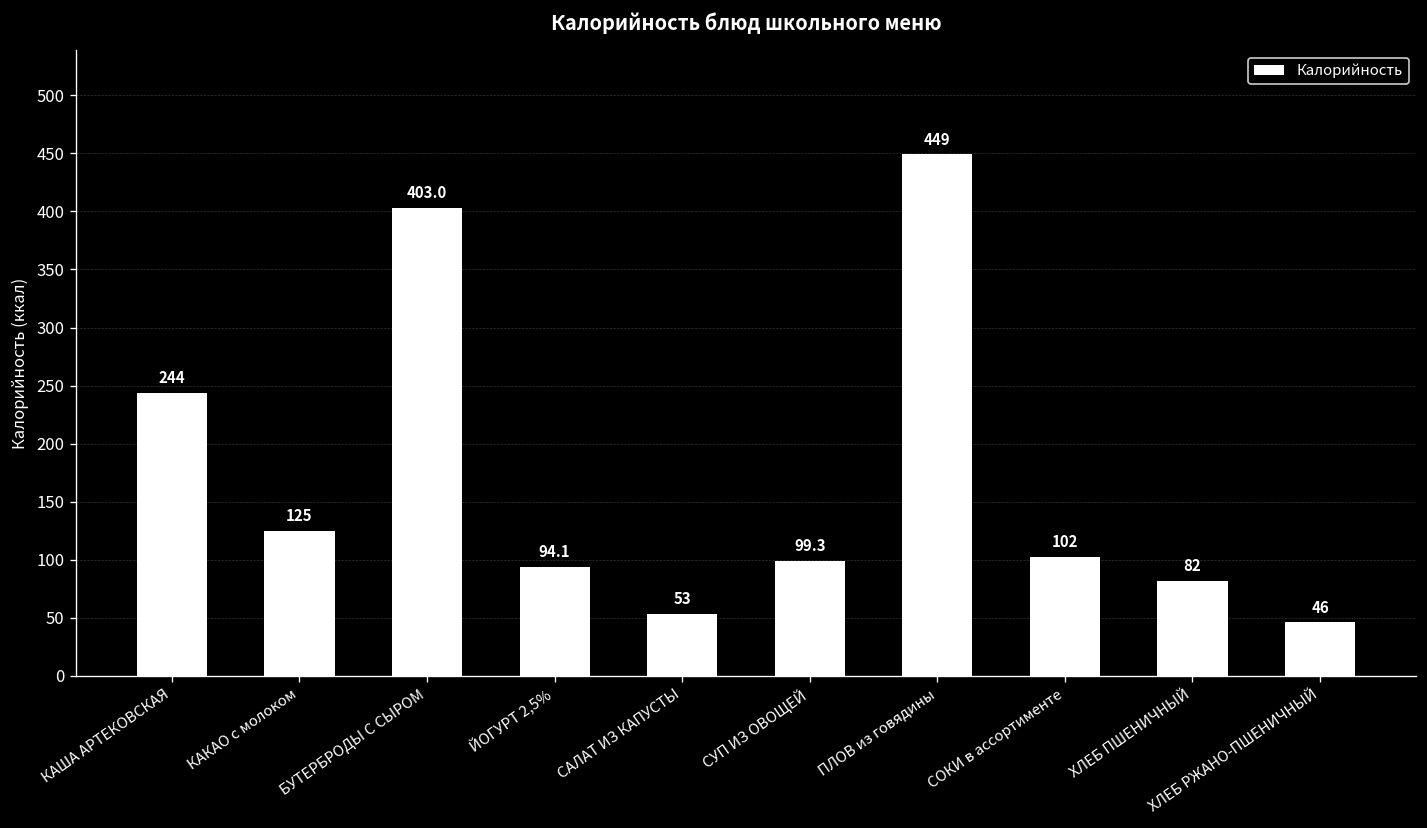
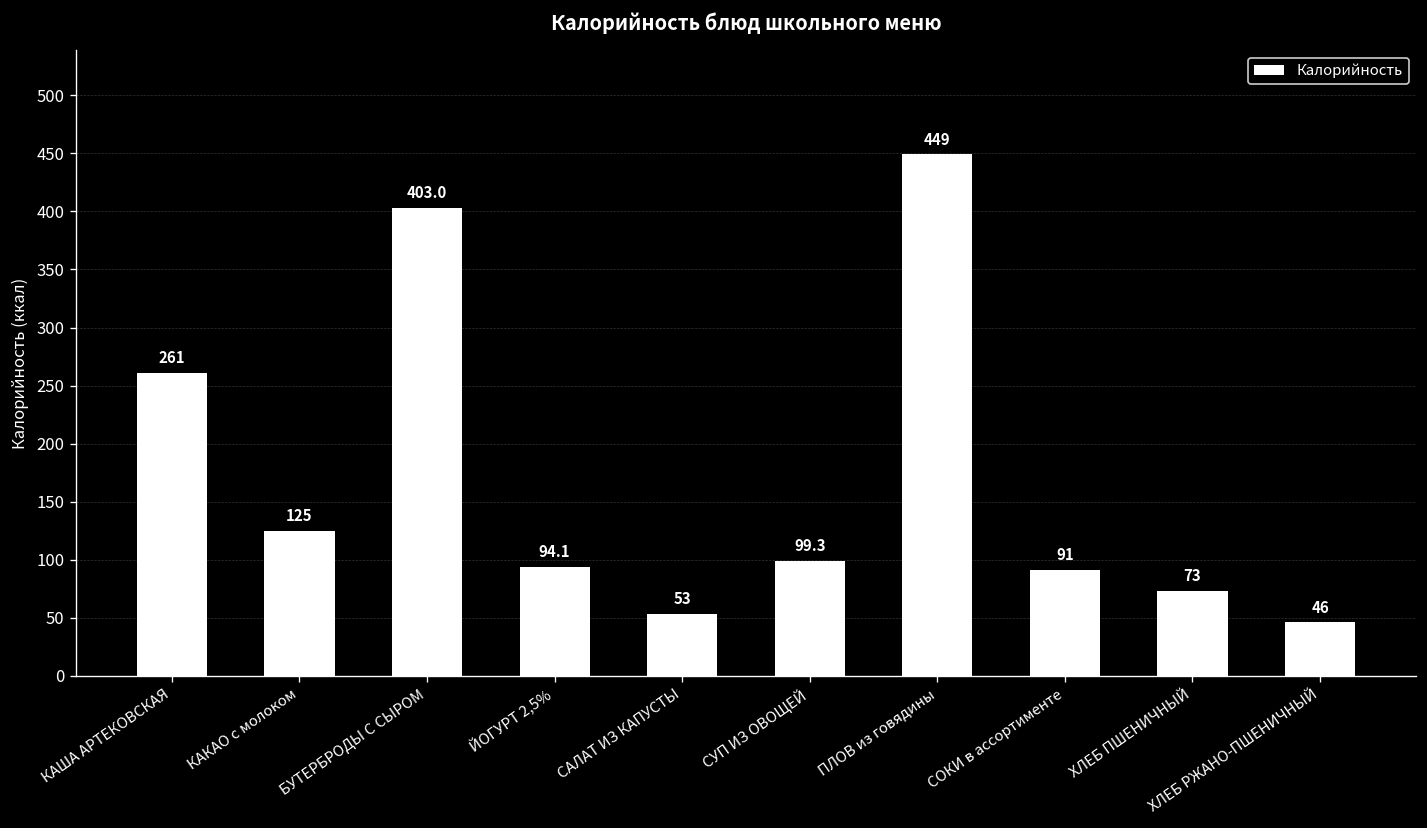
КАША АРТЕКОВСКАЯ: 244 -> 261
СОКИ в ассортименте: 102 -> 91
ХЛЕБ ПШЕНИЧНЫЙ: 82 -> 73
